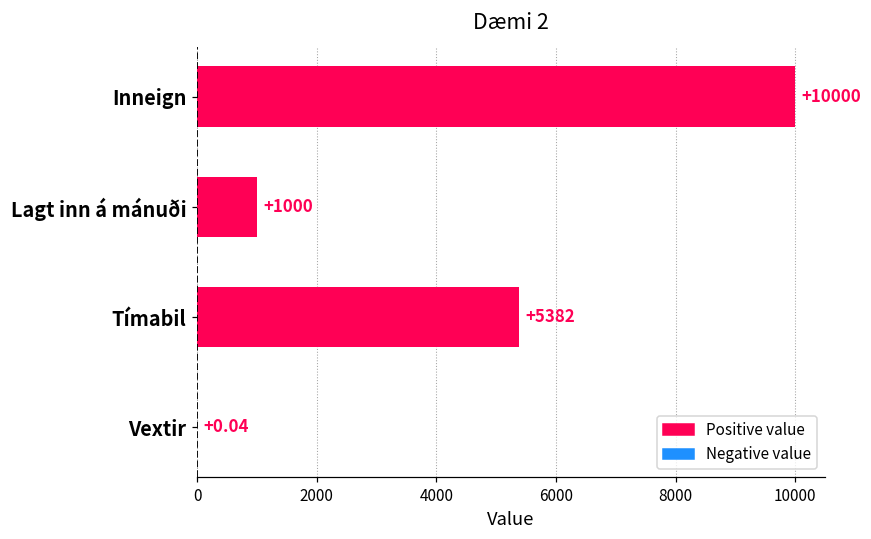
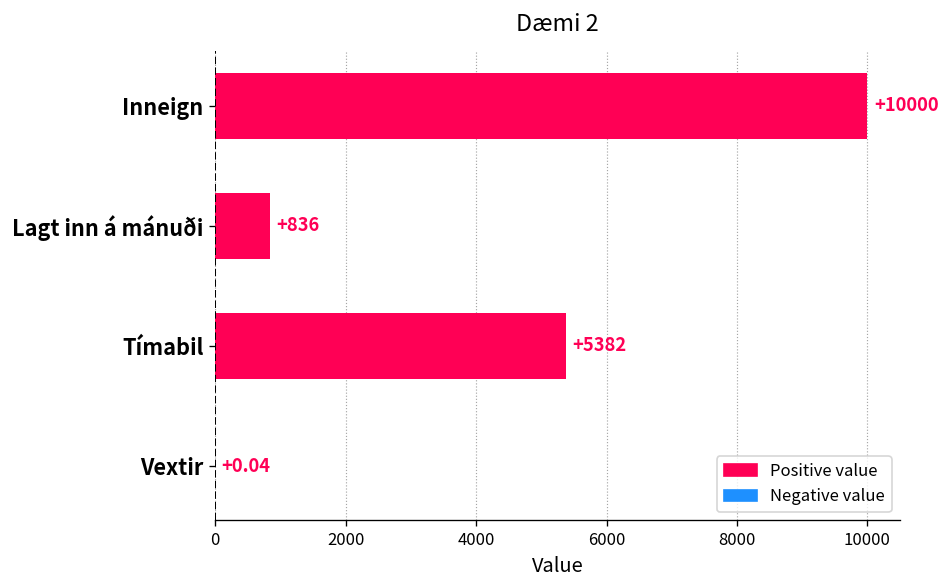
Lagt inn á mánuði: +1000 -> +836
